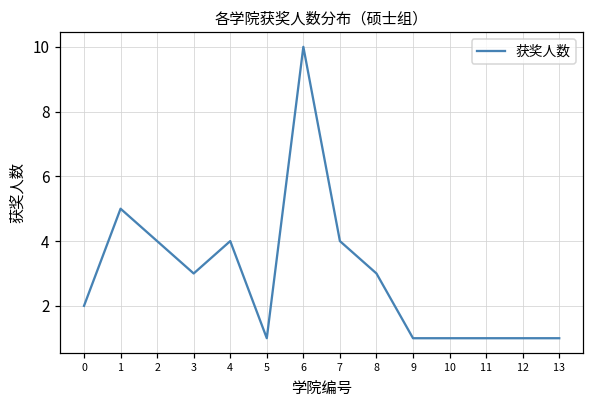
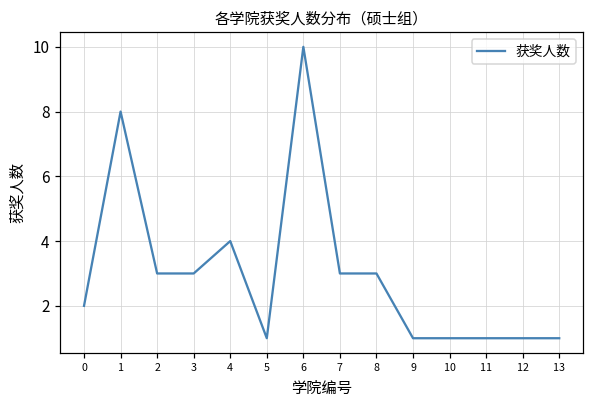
1: 5 -> 8
2: 4 -> 3
7: 4 -> 3
